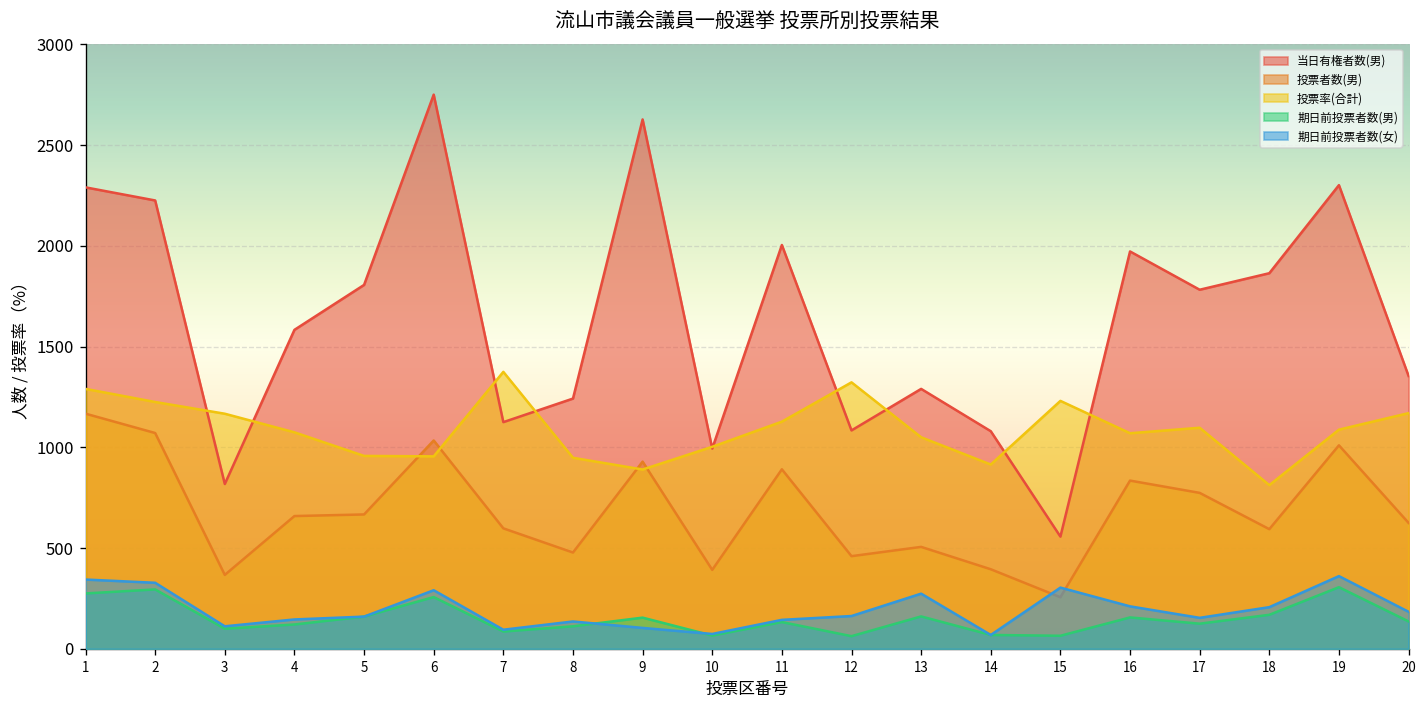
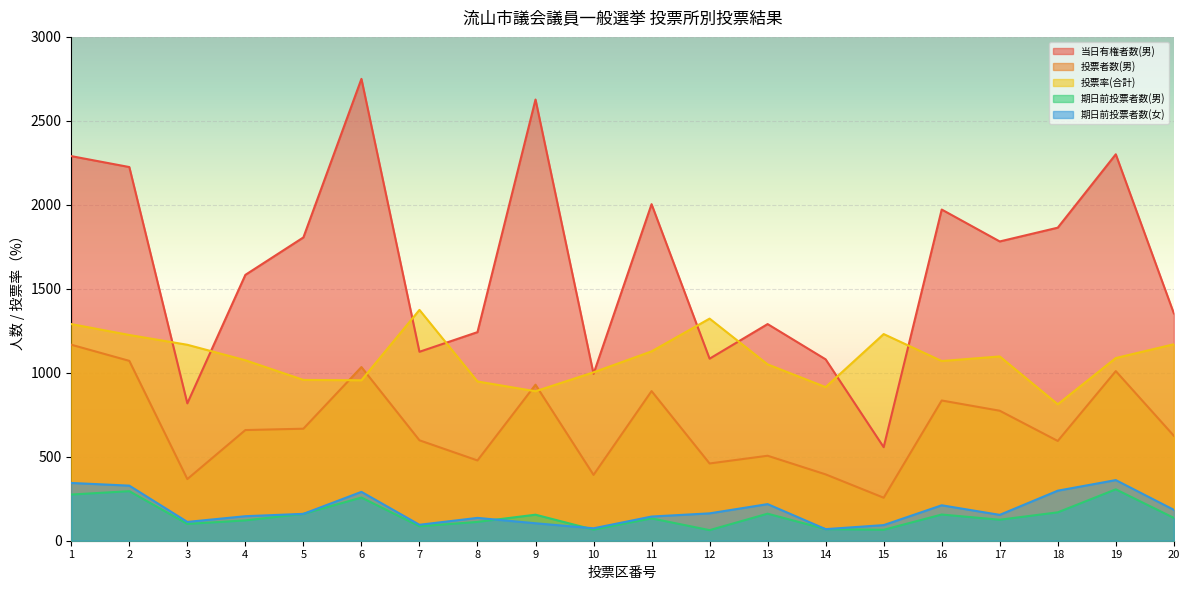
期日前投票者数(女), 13: 270 -> 220
期日前投票者数(女), 15: 300 -> 90
期日前投票者数(女), 18: 210 -> 300
